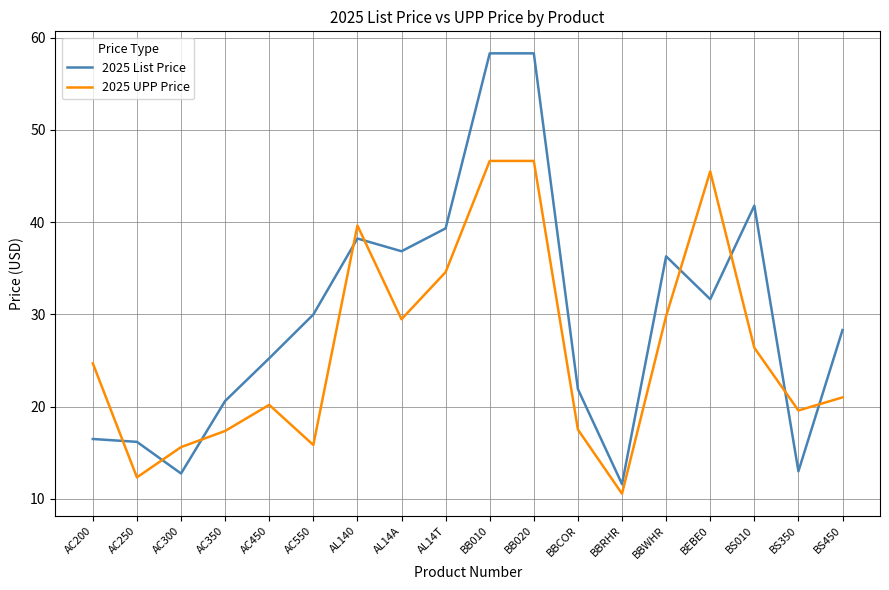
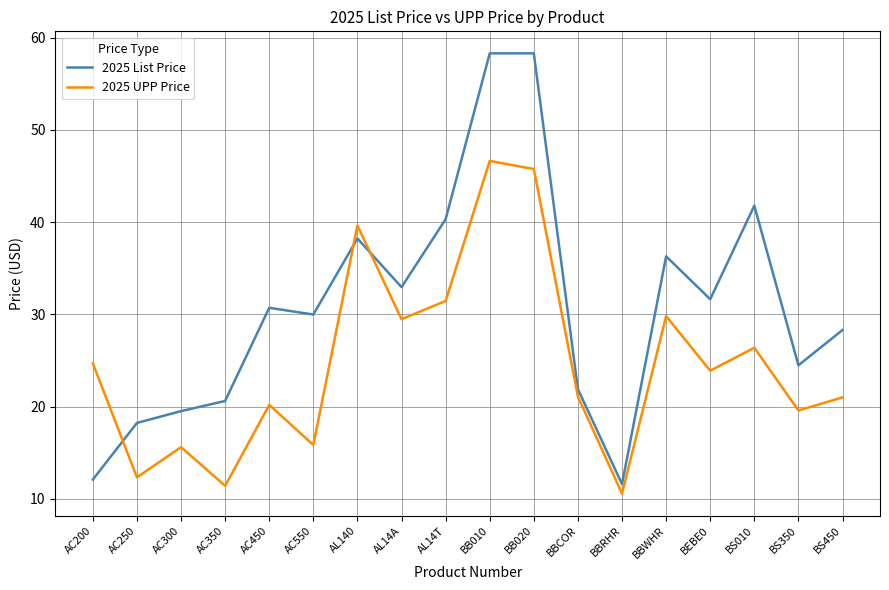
2025 List Price, AC200: 17 -> 12
2025 List Price, AC250: 16 -> 18
2025 List Price, AC300: 13 -> 20
2025 UPP Price, AC350: 17 -> 11
2025 List Price, AC450: 25 -> 31
2025 List Price, AL14A: 37 -> 33
2025 List Price, AL14T: 39 -> 40
2025 UPP Price, AL14T: 35 -> 31
2025 UPP Price, BB020: 47 -> 46
2025 UPP Price, BBCOR: 18 -> 21
2025 UPP Price, BEBE0: 46 -> 24
2025 List Price, BS350: 13 -> 24
